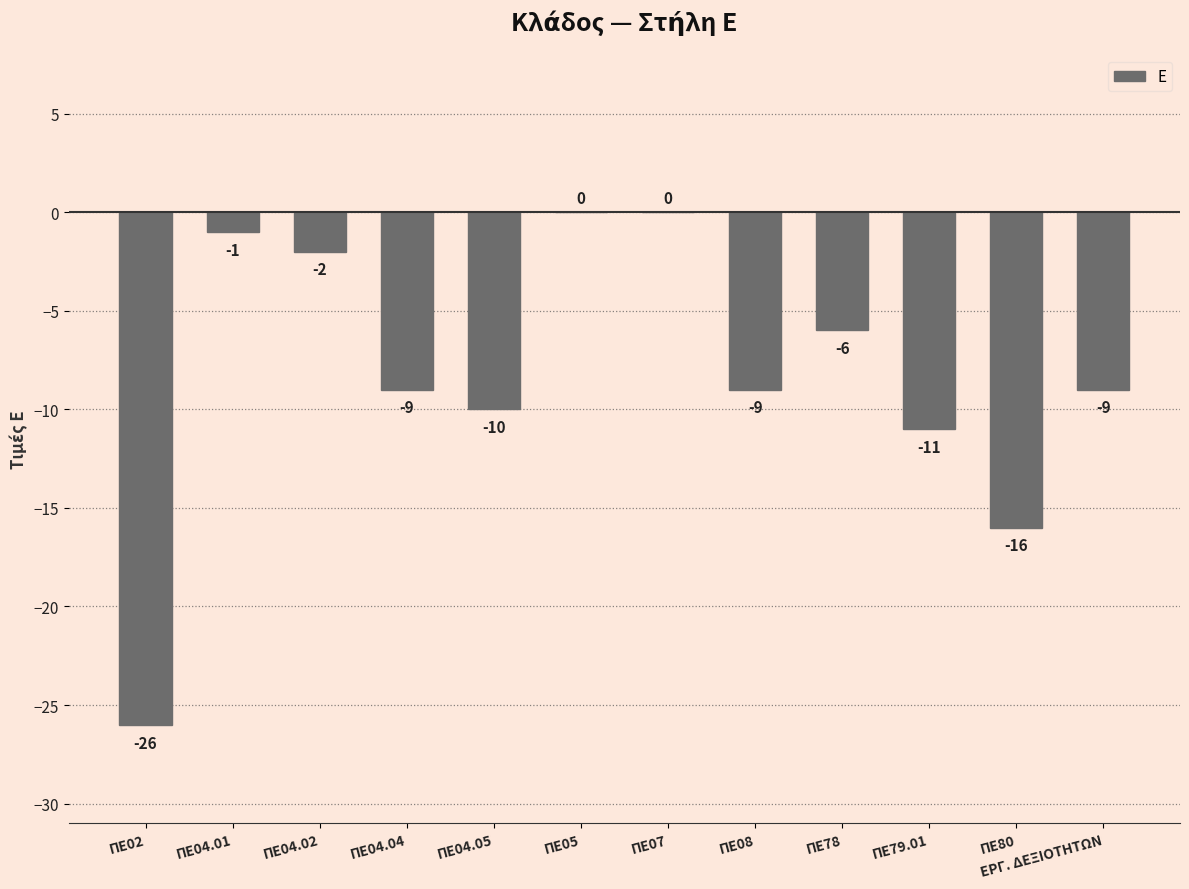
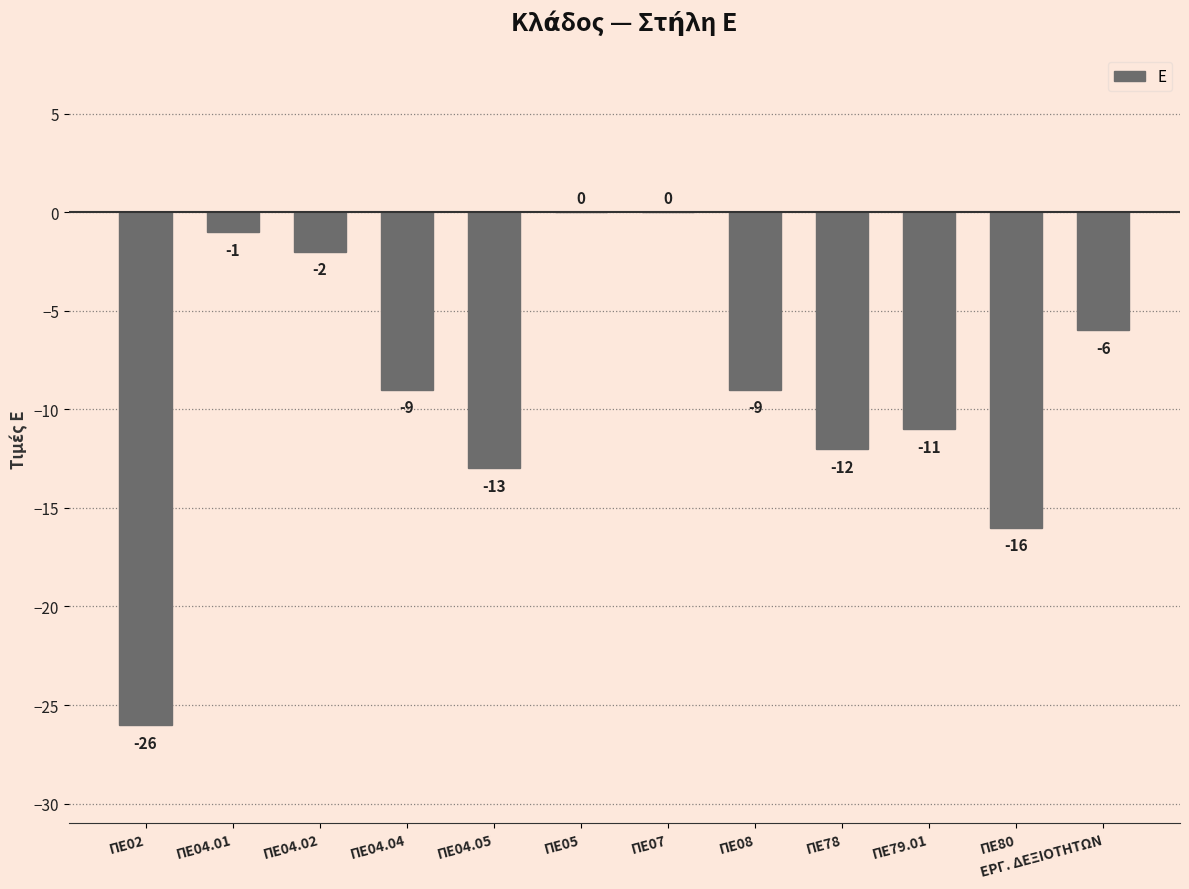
ΠΕ04.05: -10 -> -13
ΠΕ78: -6 -> -12
ΕΡΓ. ΔΕΞΙΟΤΗΤΩΝ: -9 -> -6
